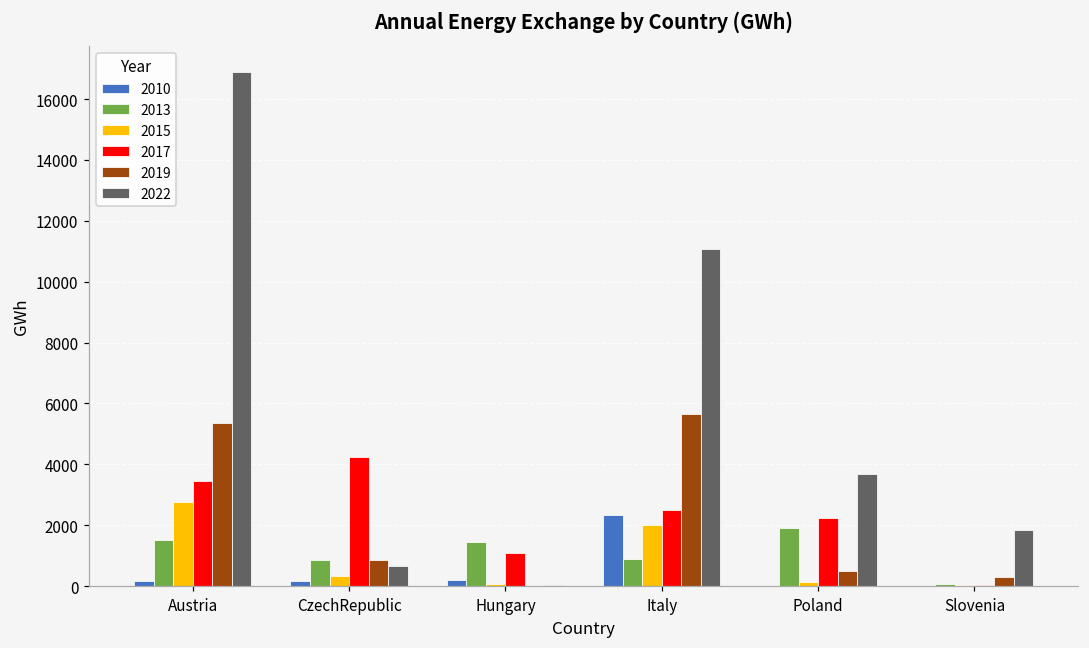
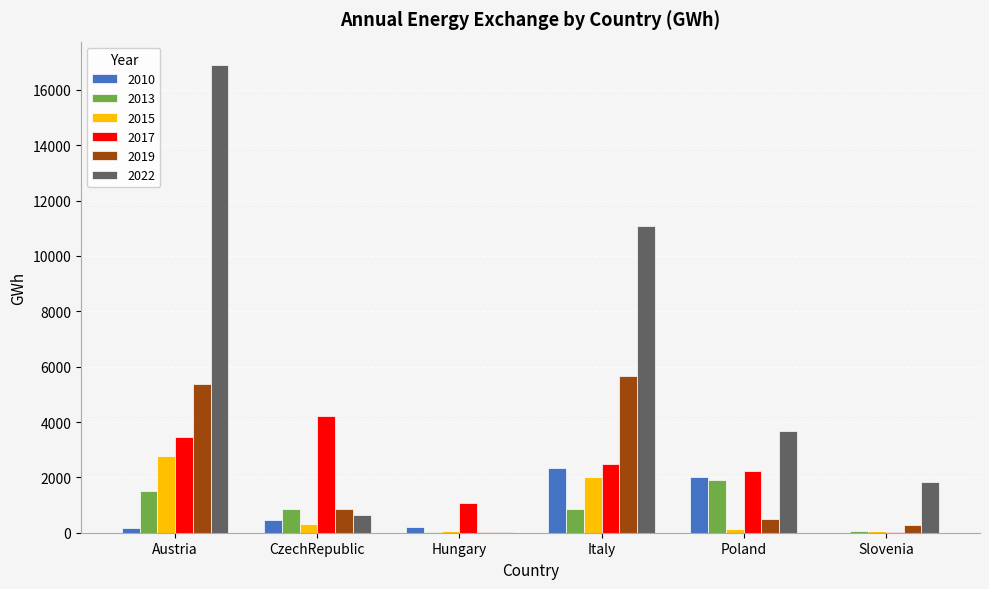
2010, CzechRepublic: 200 -> 500
2013, Hungary: 1500 -> 0
2010, Poland: 0 -> 2000
